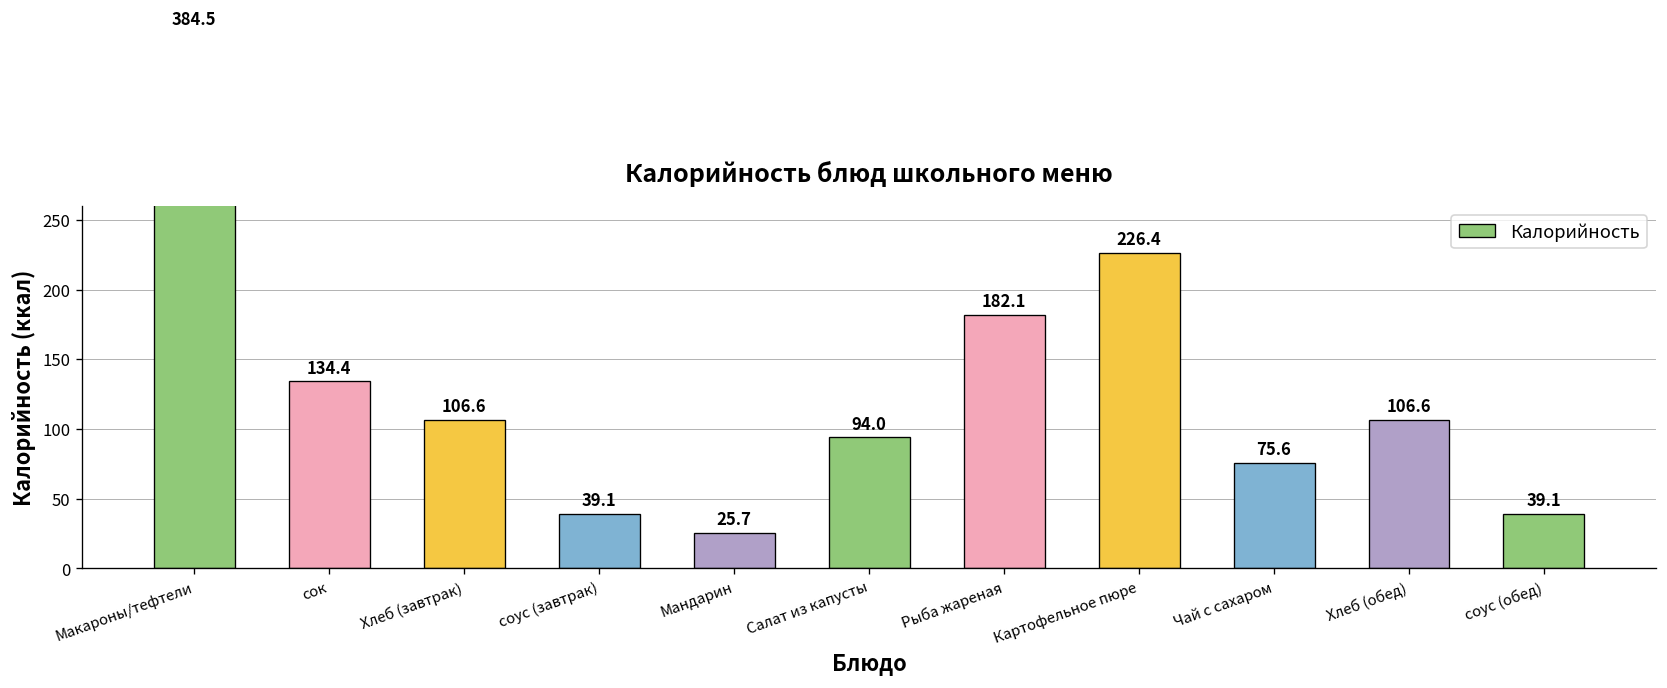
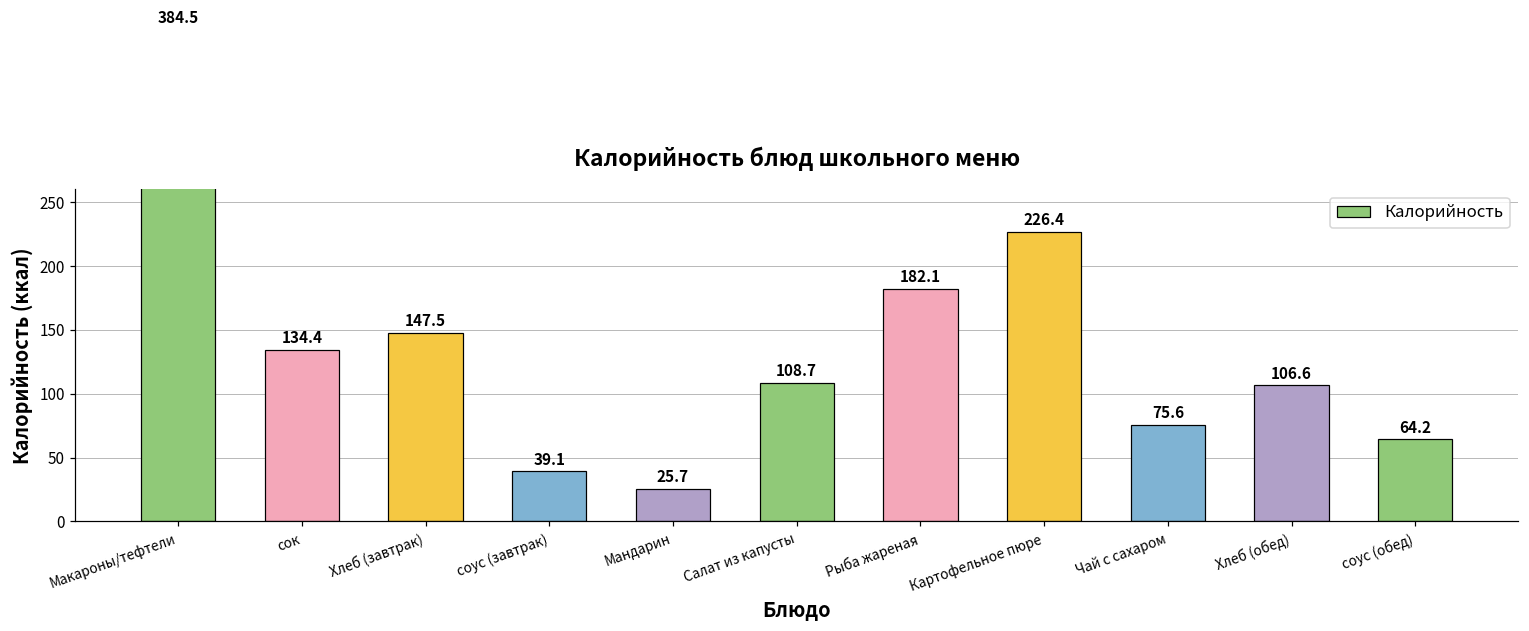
Хлеб (завтрак): 106.6 -> 147.5
Салат из капусты: 94.0 -> 108.7
соус (обед): 39.1 -> 64.2
